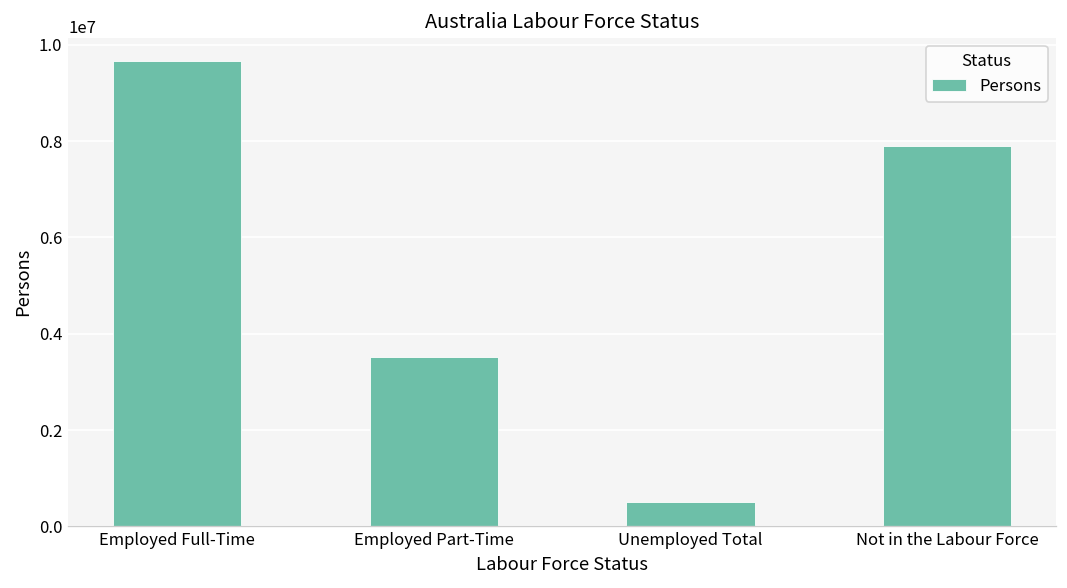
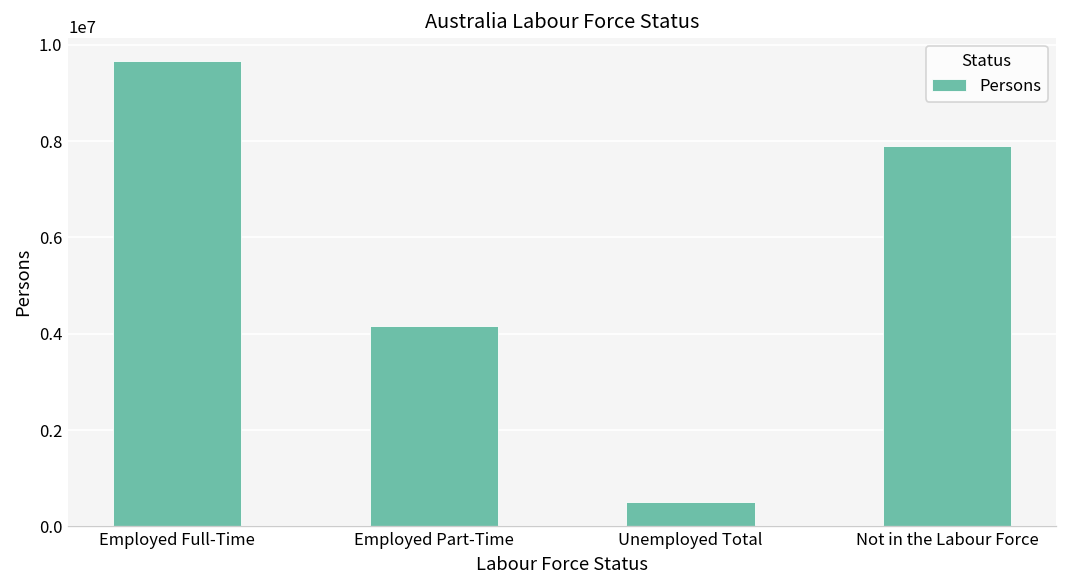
Employed Part-Time: 3500000 -> 4200000
